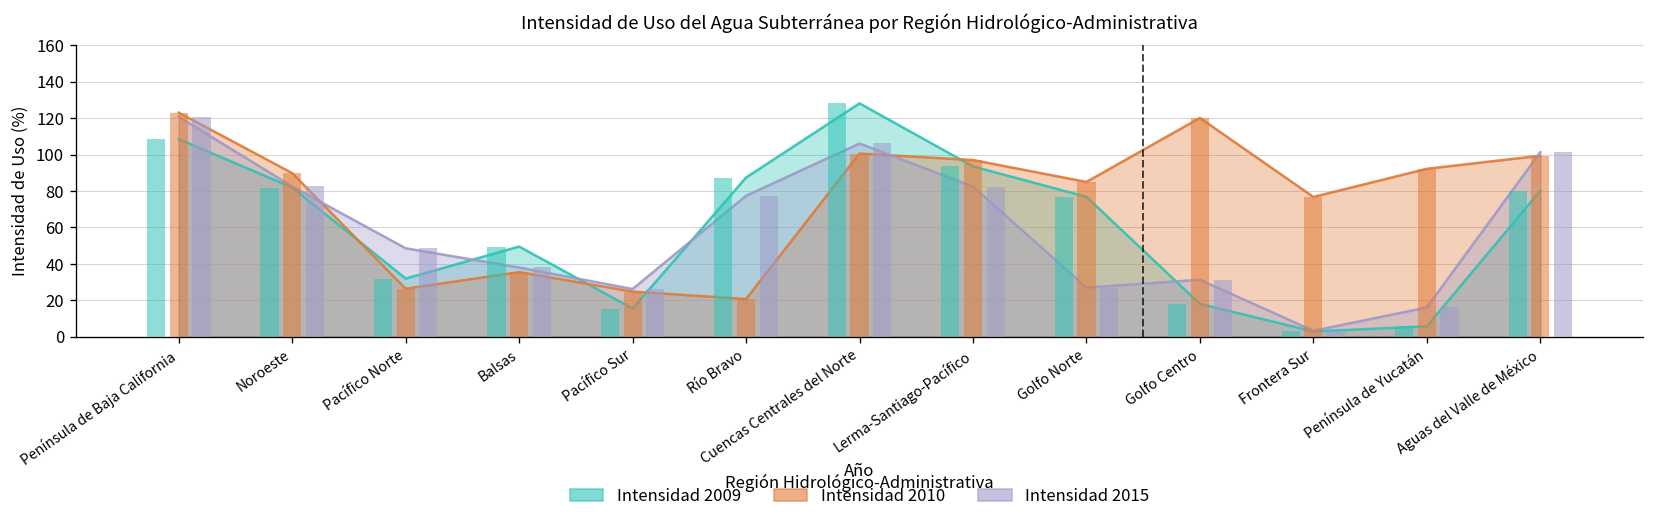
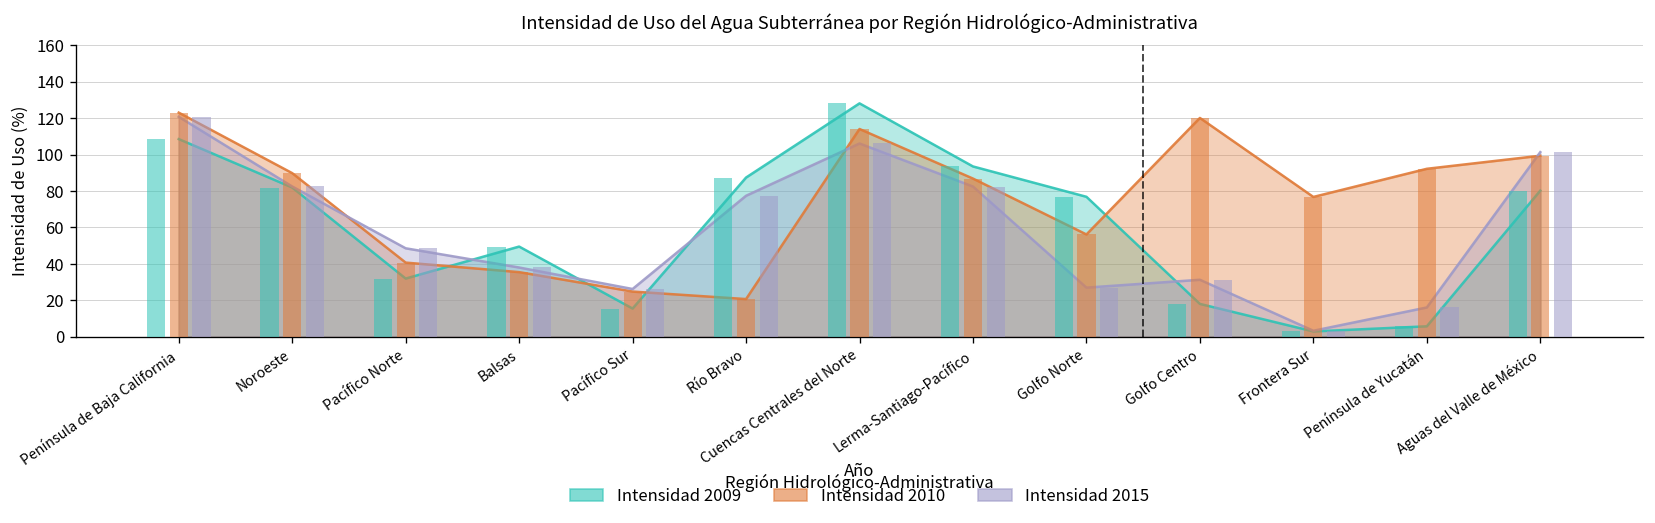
Intensidad 2010, Pacífico Norte: 26 -> 41
Intensidad 2010, Cuencas Centrales del Norte: 101 -> 114
Intensidad 2010, Lerma-Santiago-Pacífico: 97 -> 87
Intensidad 2010, Golfo Norte: 85 -> 56
